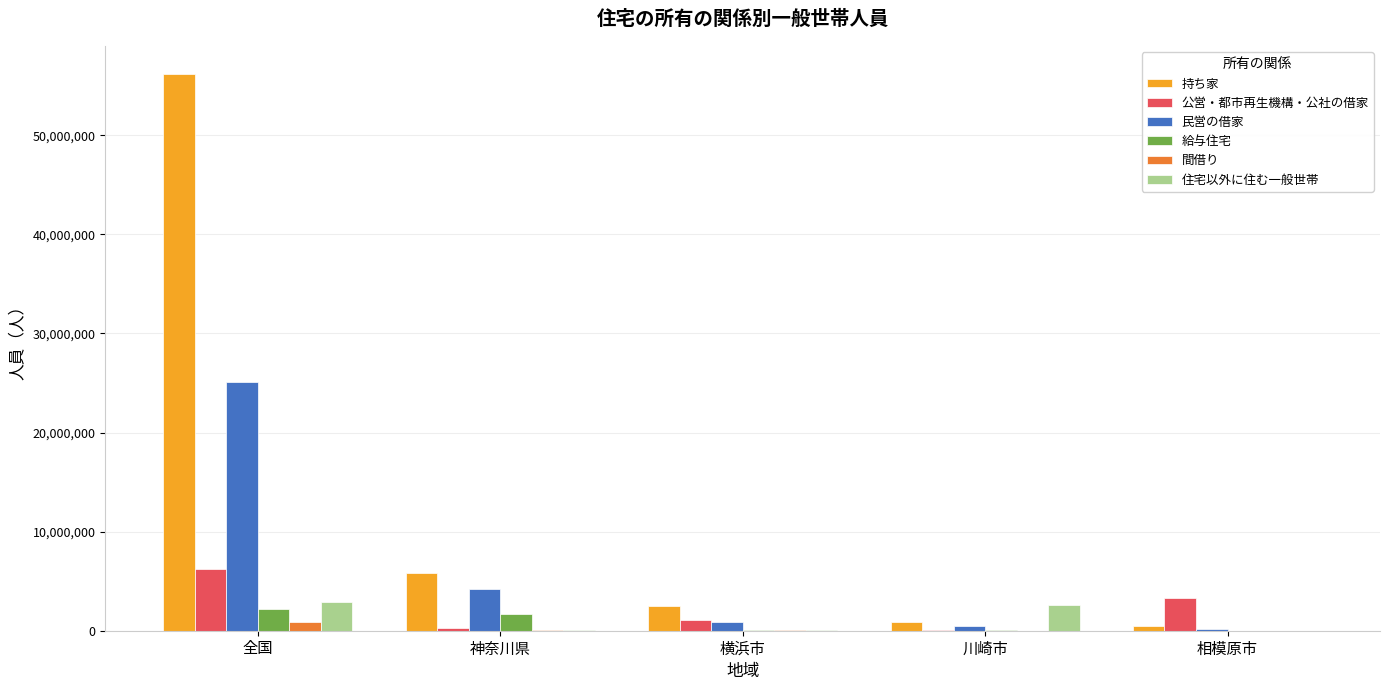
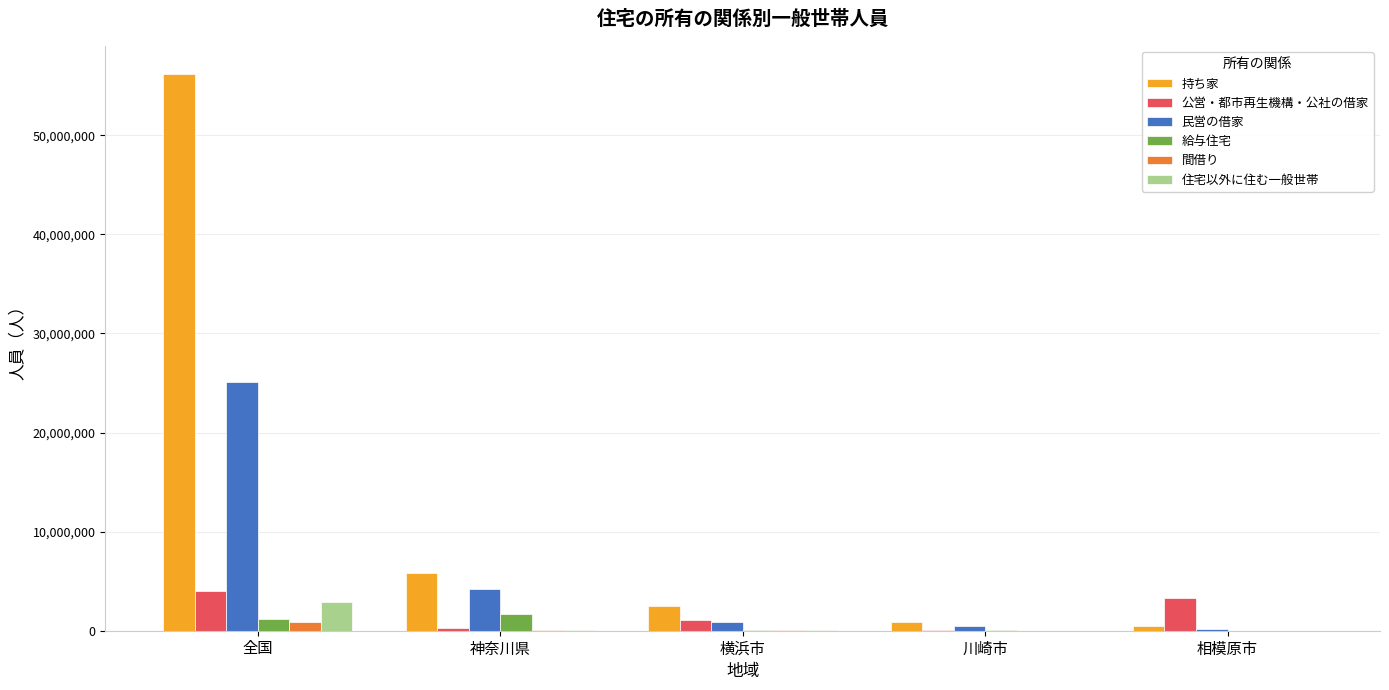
公営・都市再生機構・公社の借家, 全国: 6,000,000 -> 4,000,000
給与住宅, 全国: 2,000,000 -> 1,000,000
住宅以外に住む一般世帯, 川崎市: 3,000,000 -> 0
